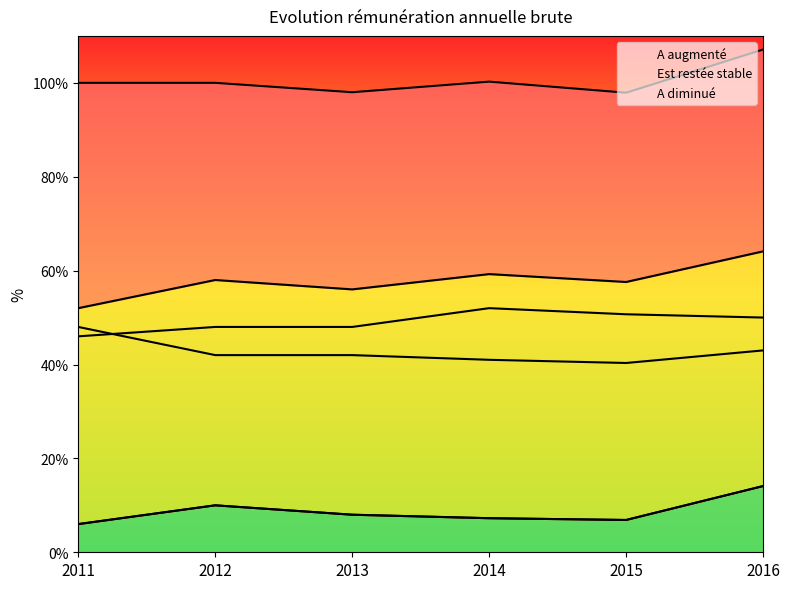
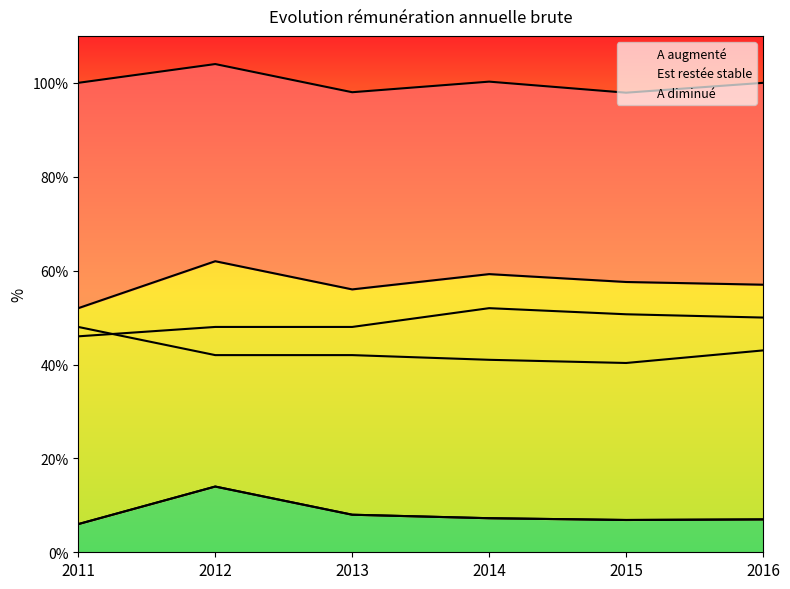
A diminué, 2012: 10% -> 14%
A diminué, 2016: 14% -> 7%
